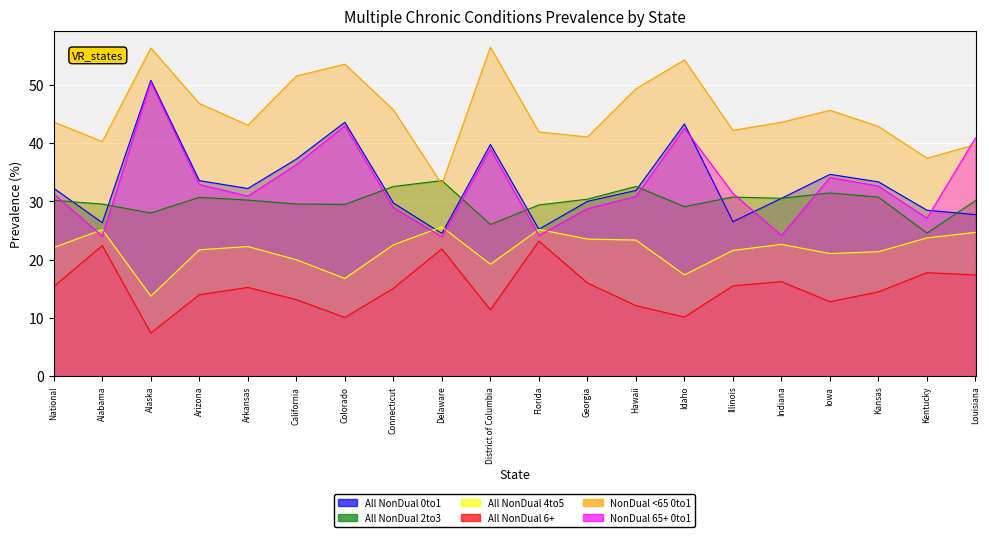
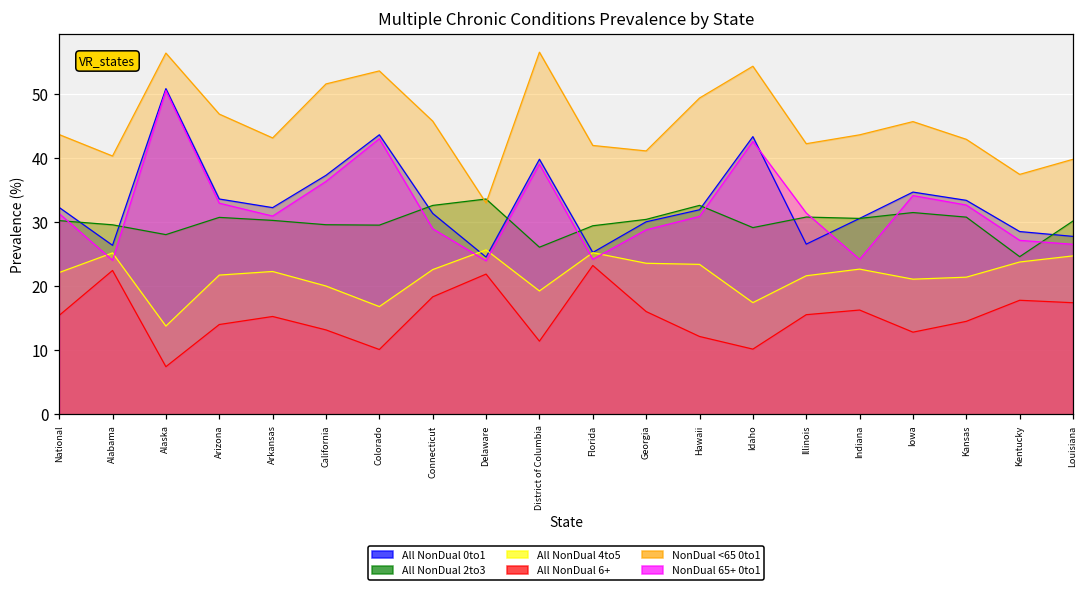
All NonDual 0to1, Connecticut: 30 -> 31
All NonDual 6+, Connecticut: 15 -> 18
NonDual 65+ 0to1, Louisiana: 41 -> 27
